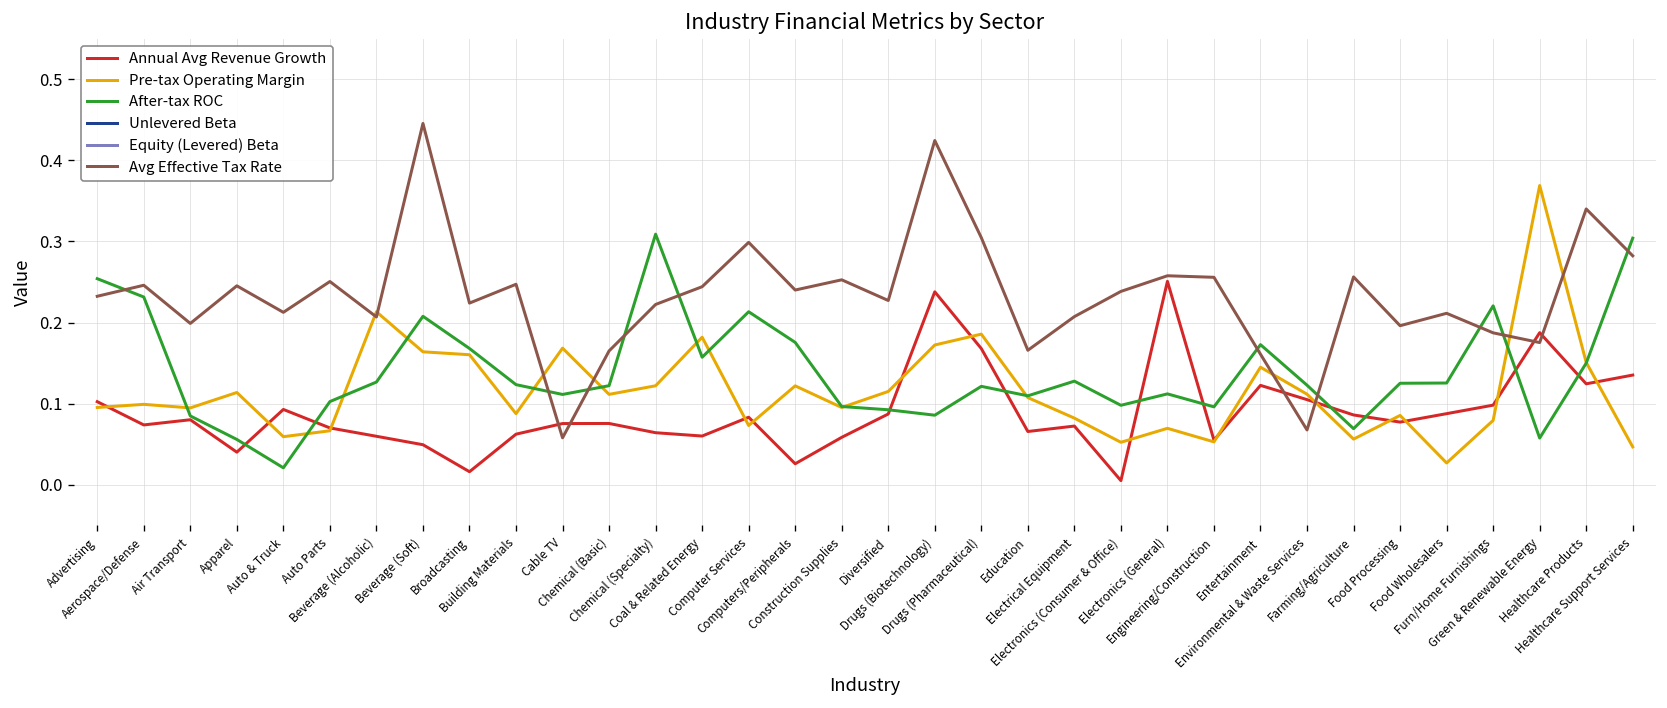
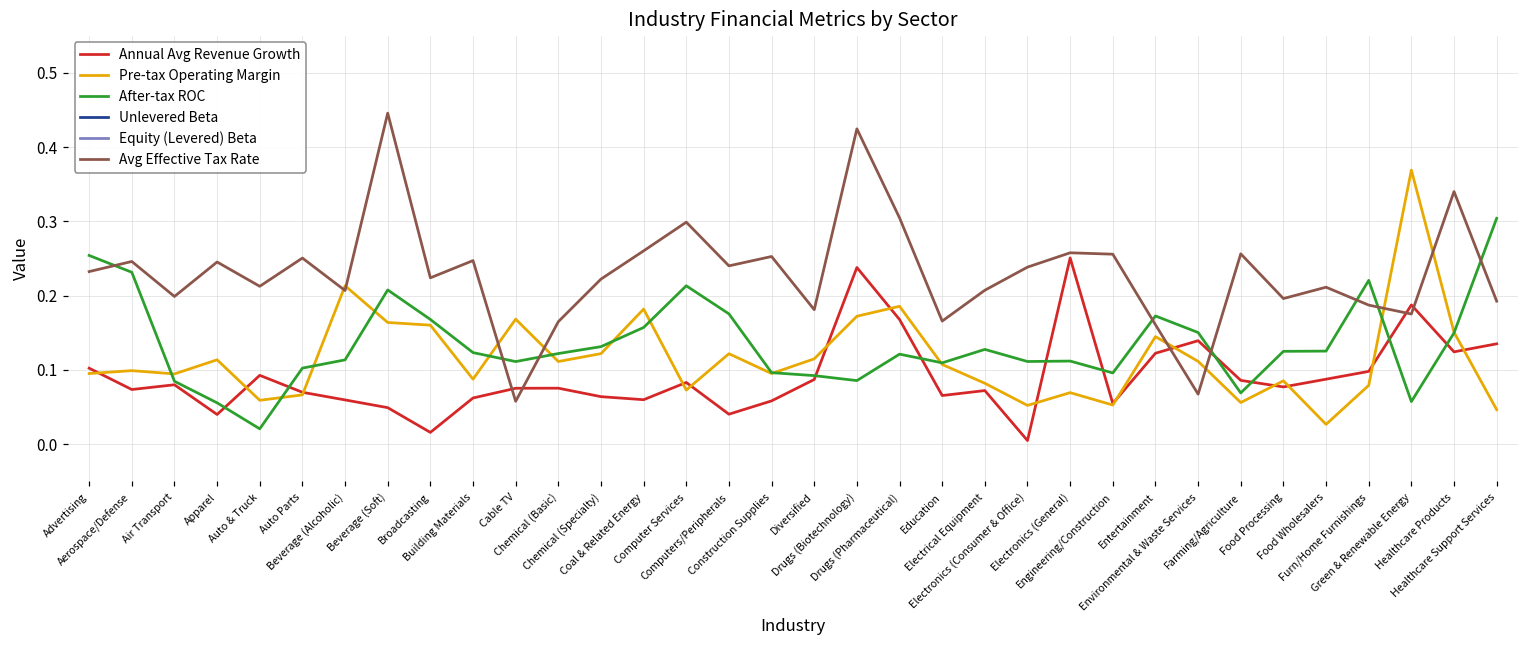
After-tax ROC, Beverage (Alcoholic): 0.13 -> 0.11
After-tax ROC, Chemical (Specialty): 0.31 -> 0.13
Avg Effective Tax Rate, Coal & Related Energy: 0.24 -> 0.26
Annual Avg Revenue Growth, Computers/Peripherals: 0.03 -> 0.04
Avg Effective Tax Rate, Diversified: 0.23 -> 0.18
After-tax ROC, Electronics (Consumer & Office): 0.10 -> 0.11
Annual Avg Revenue Growth, Environmental & Waste Services: 0.10 -> 0.14
After-tax ROC, Environmental & Waste Services: 0.12 -> 0.15
Avg Effective Tax Rate, Healthcare Support Services: 0.28 -> 0.19
